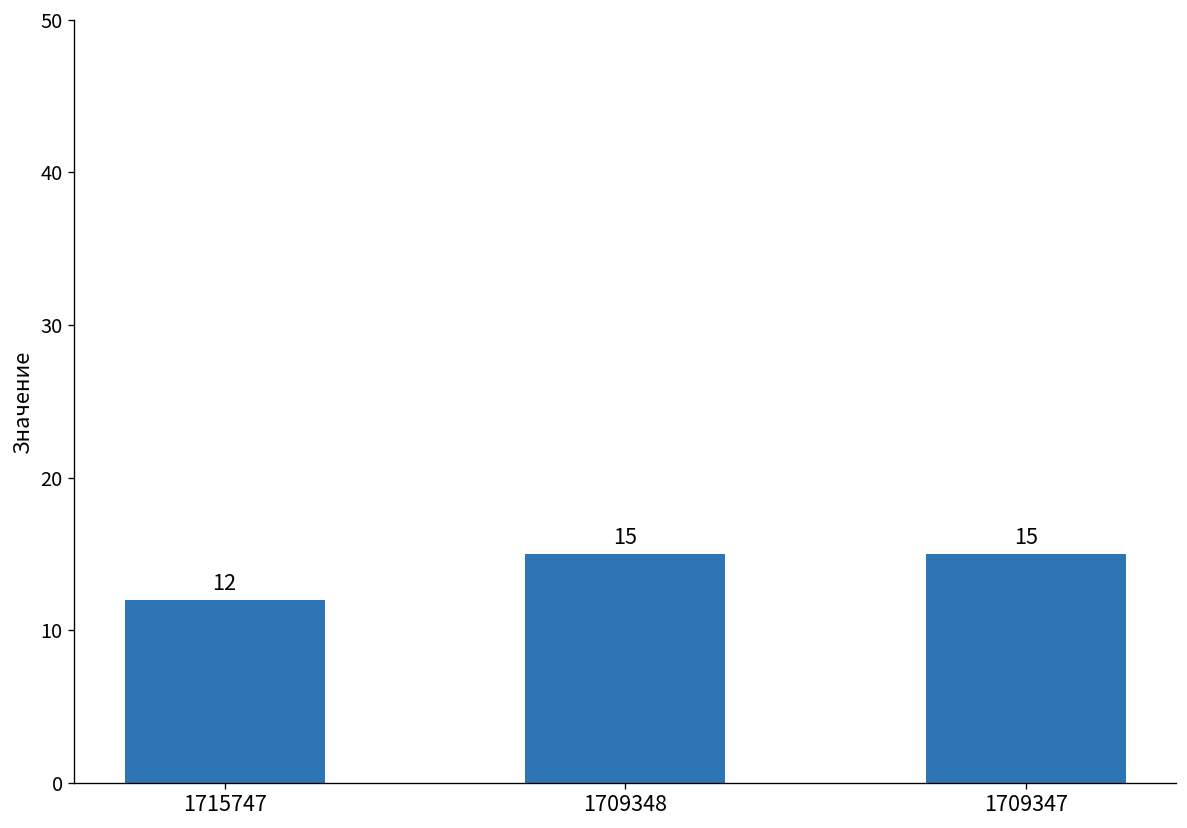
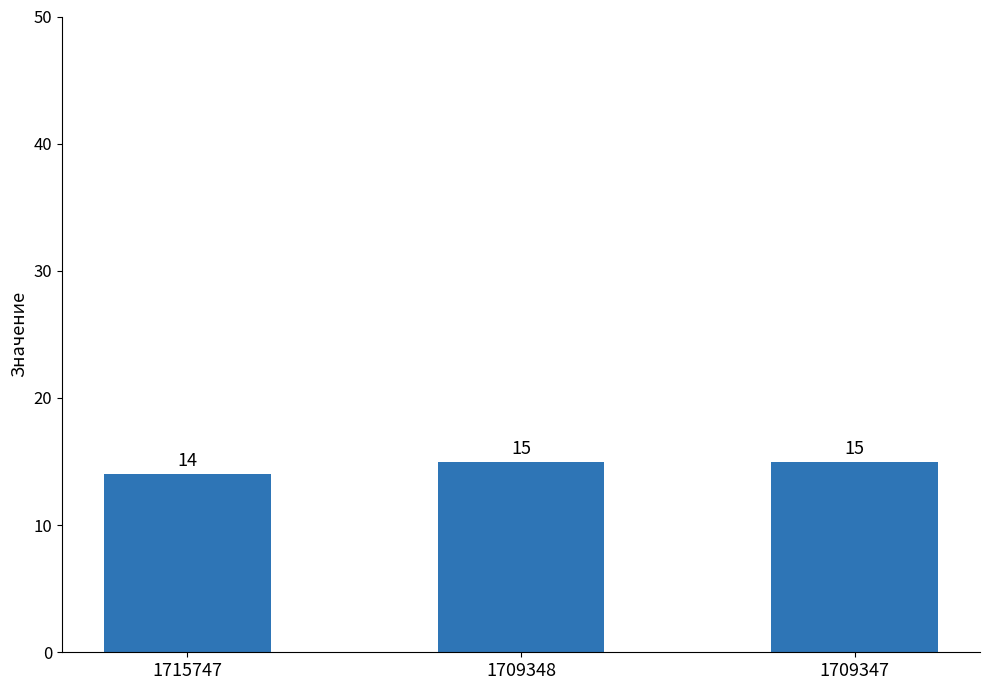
1715747: 12 -> 14
